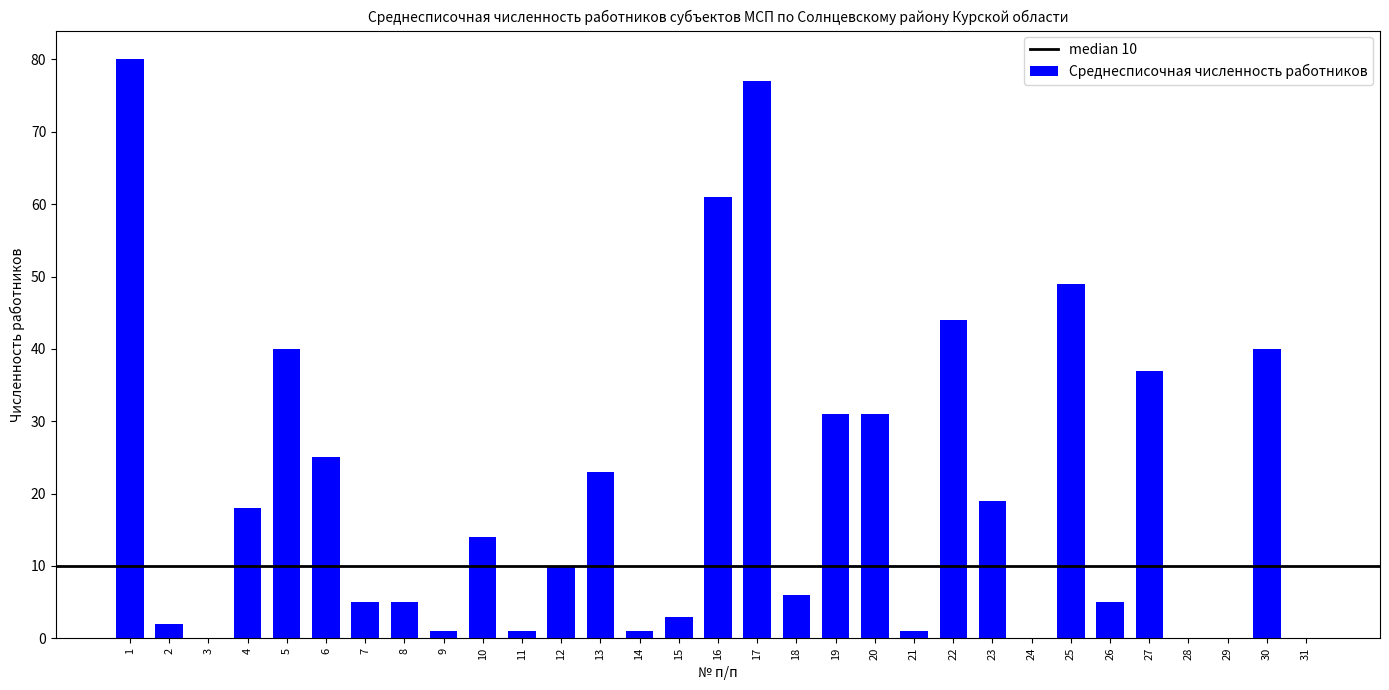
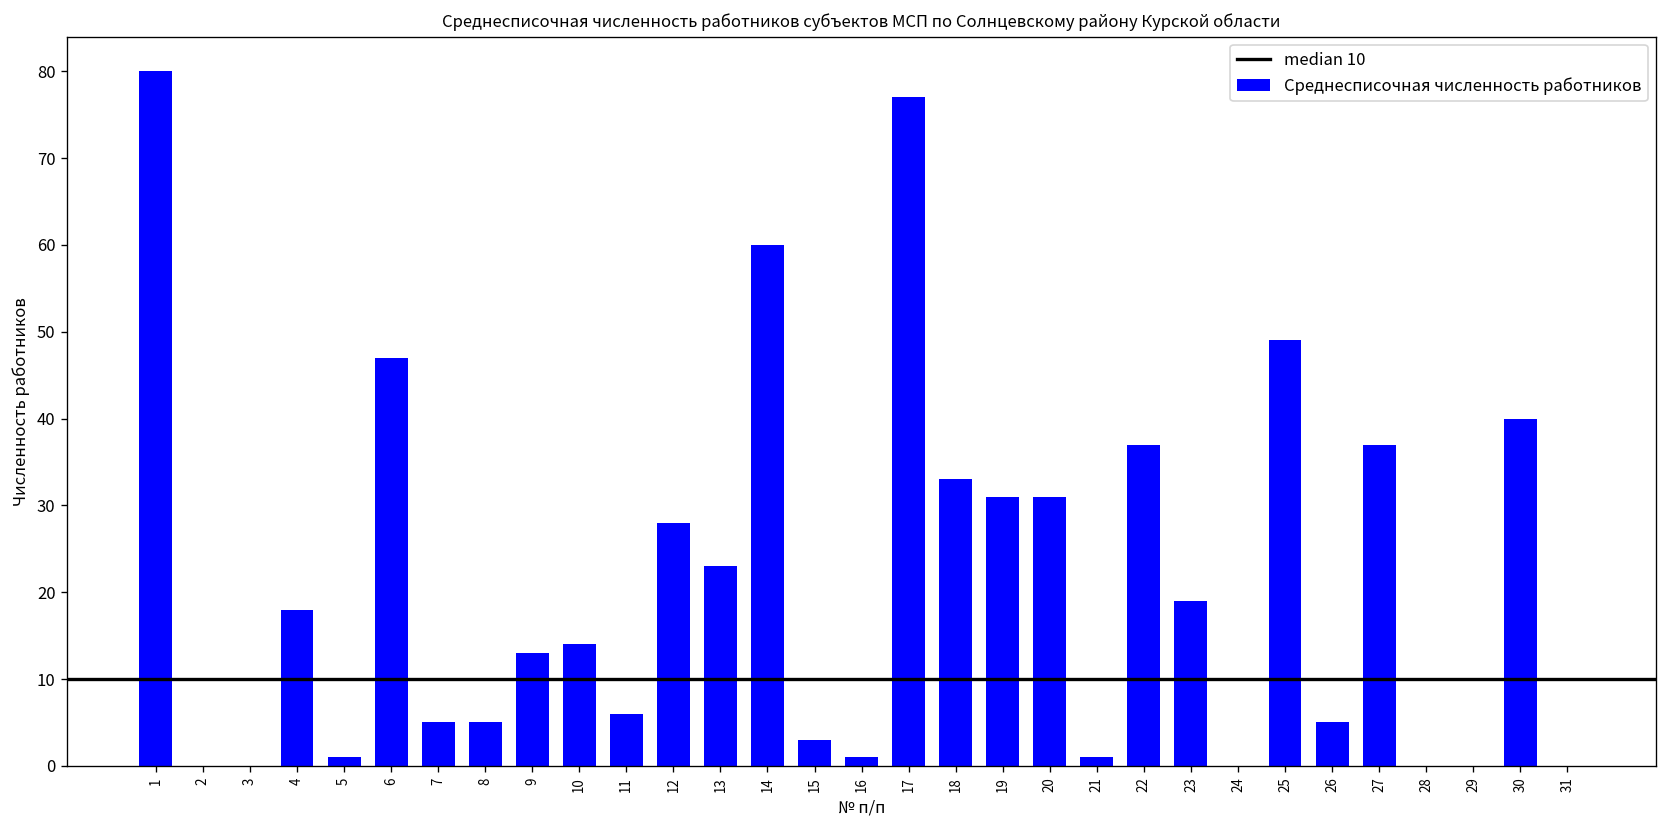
2: 2 -> 0
5: 40 -> 1
6: 25 -> 47
9: 1 -> 13
11: 1 -> 6
12: 10 -> 28
14: 1 -> 60
16: 61 -> 1
18: 6 -> 33
22: 44 -> 37
